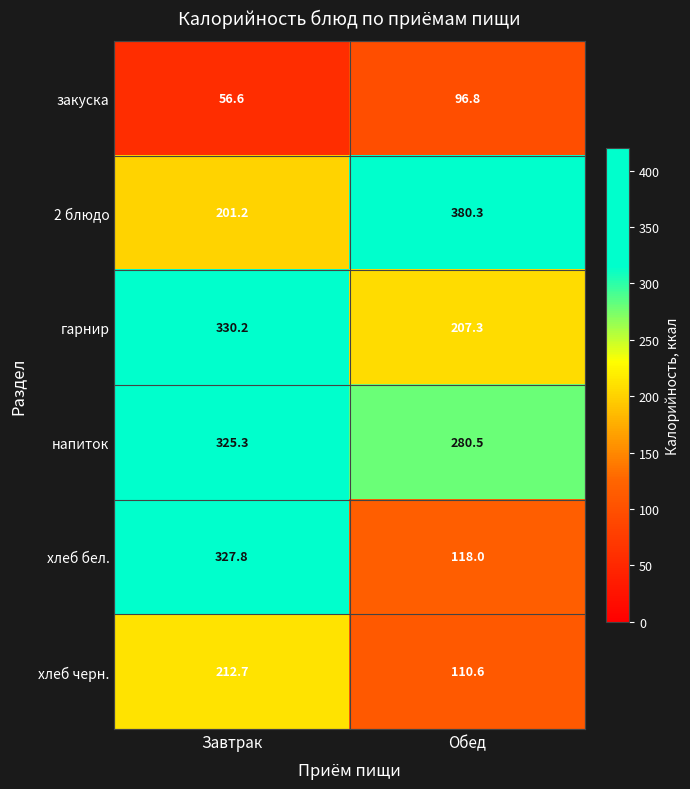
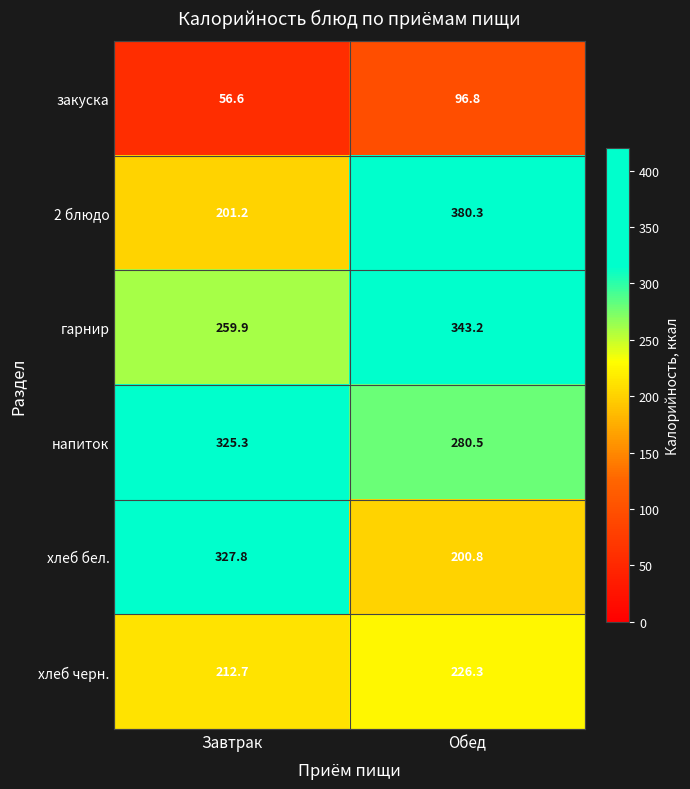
гарнир, Завтрак: 330.2 -> 259.9
гарнир, Обед: 207.3 -> 343.2
хлеб бел., Обед: 118.0 -> 200.8
хлеб черн., Обед: 110.6 -> 226.3
